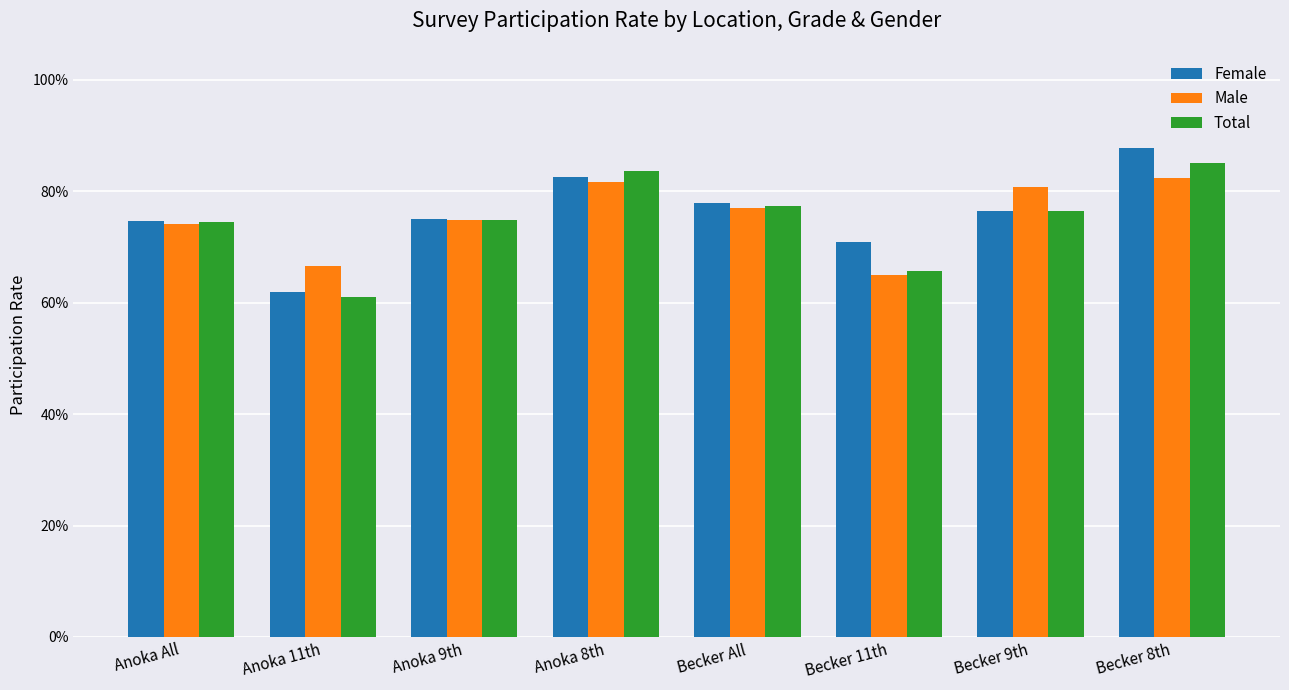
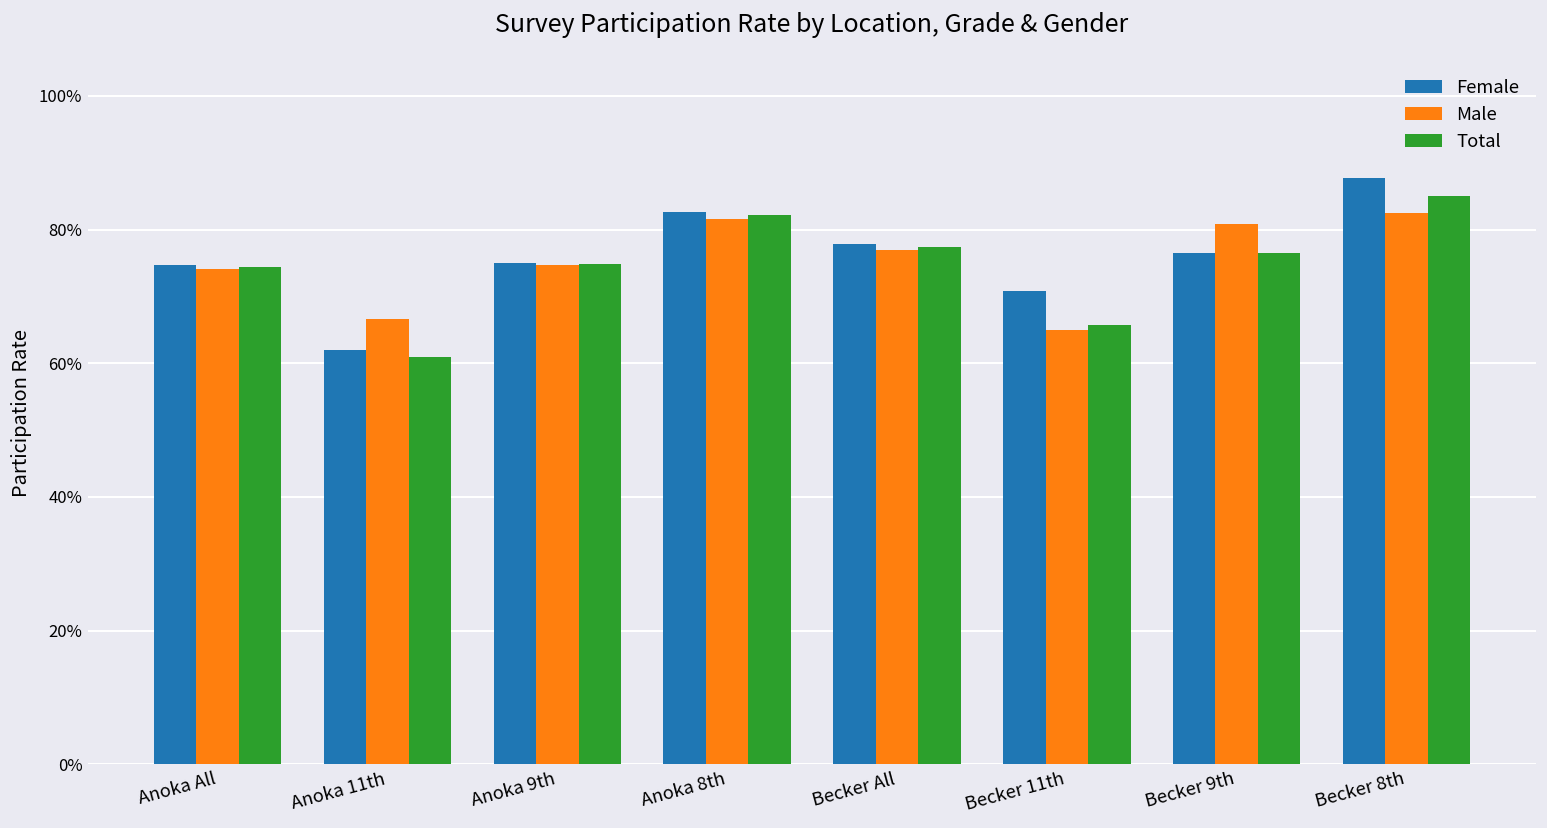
Total, Anoka 8th: 84% -> 82%
